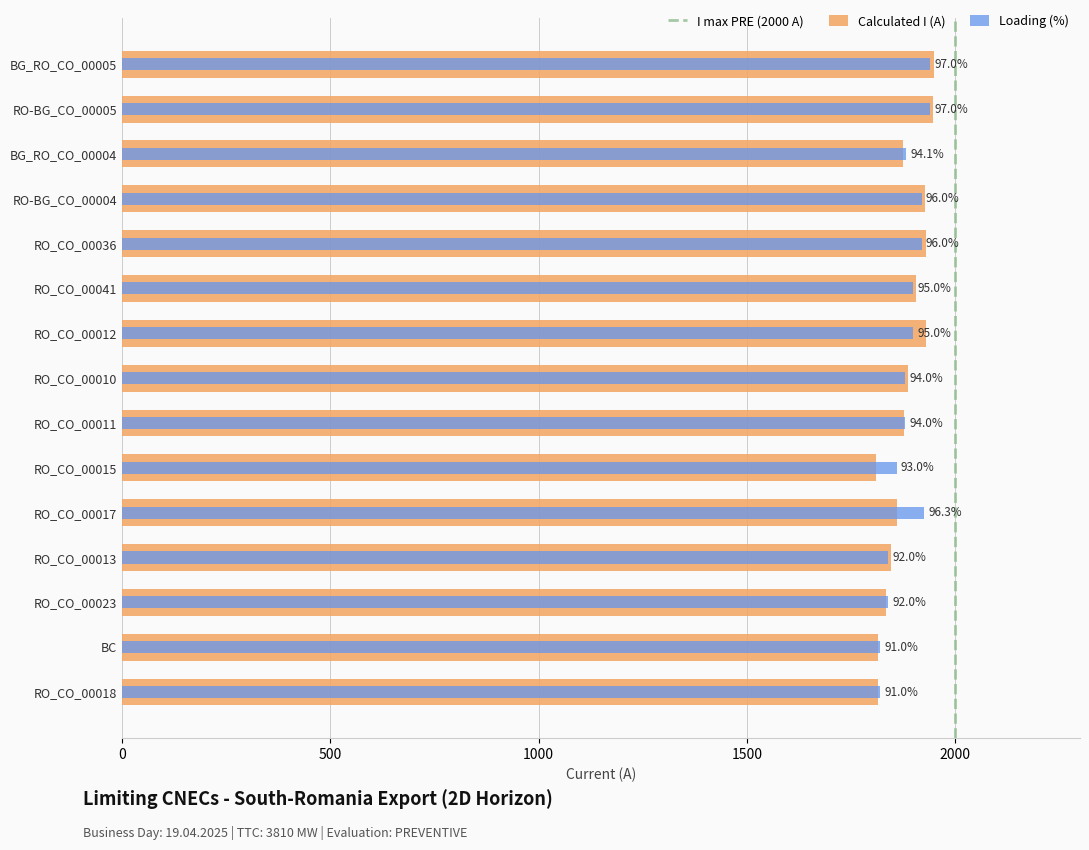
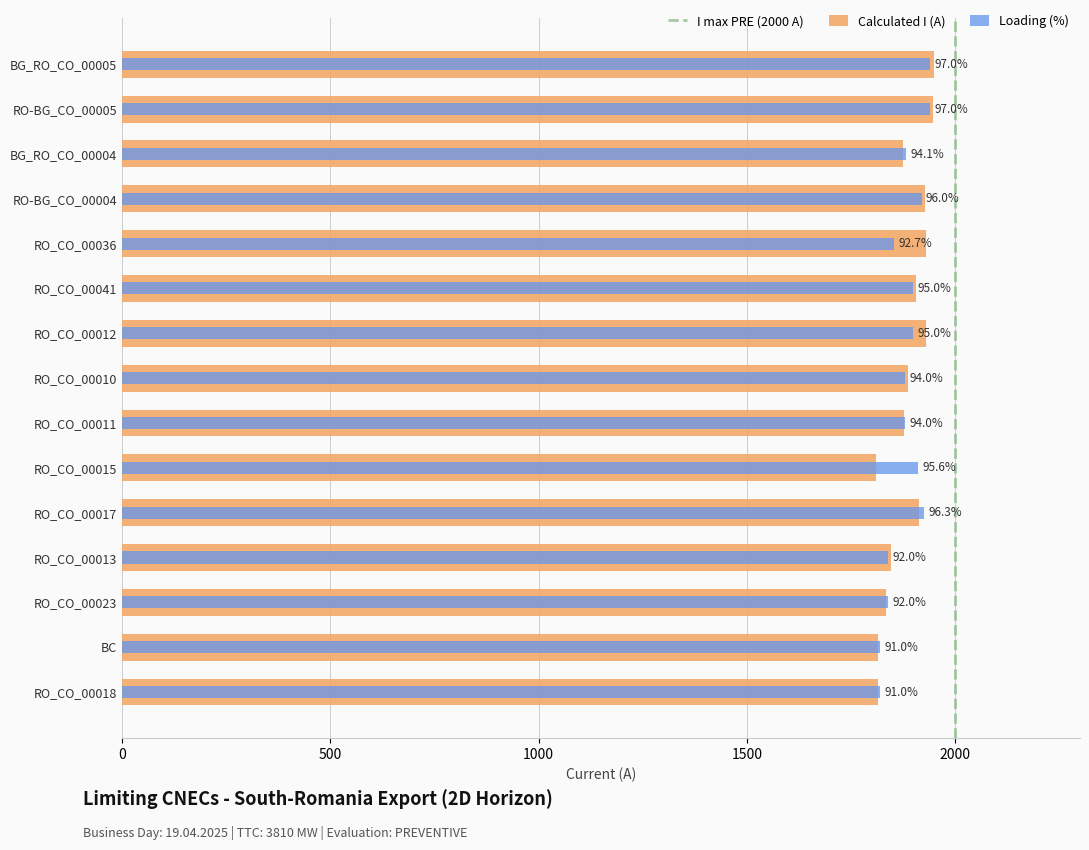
Loading (%), RO_CO_00036: 96.0% -> 92.7%
Loading (%), RO_CO_00015: 93.0% -> 95.6%
Calculated I (A), RO_CO_00017: 1860 -> 1910
